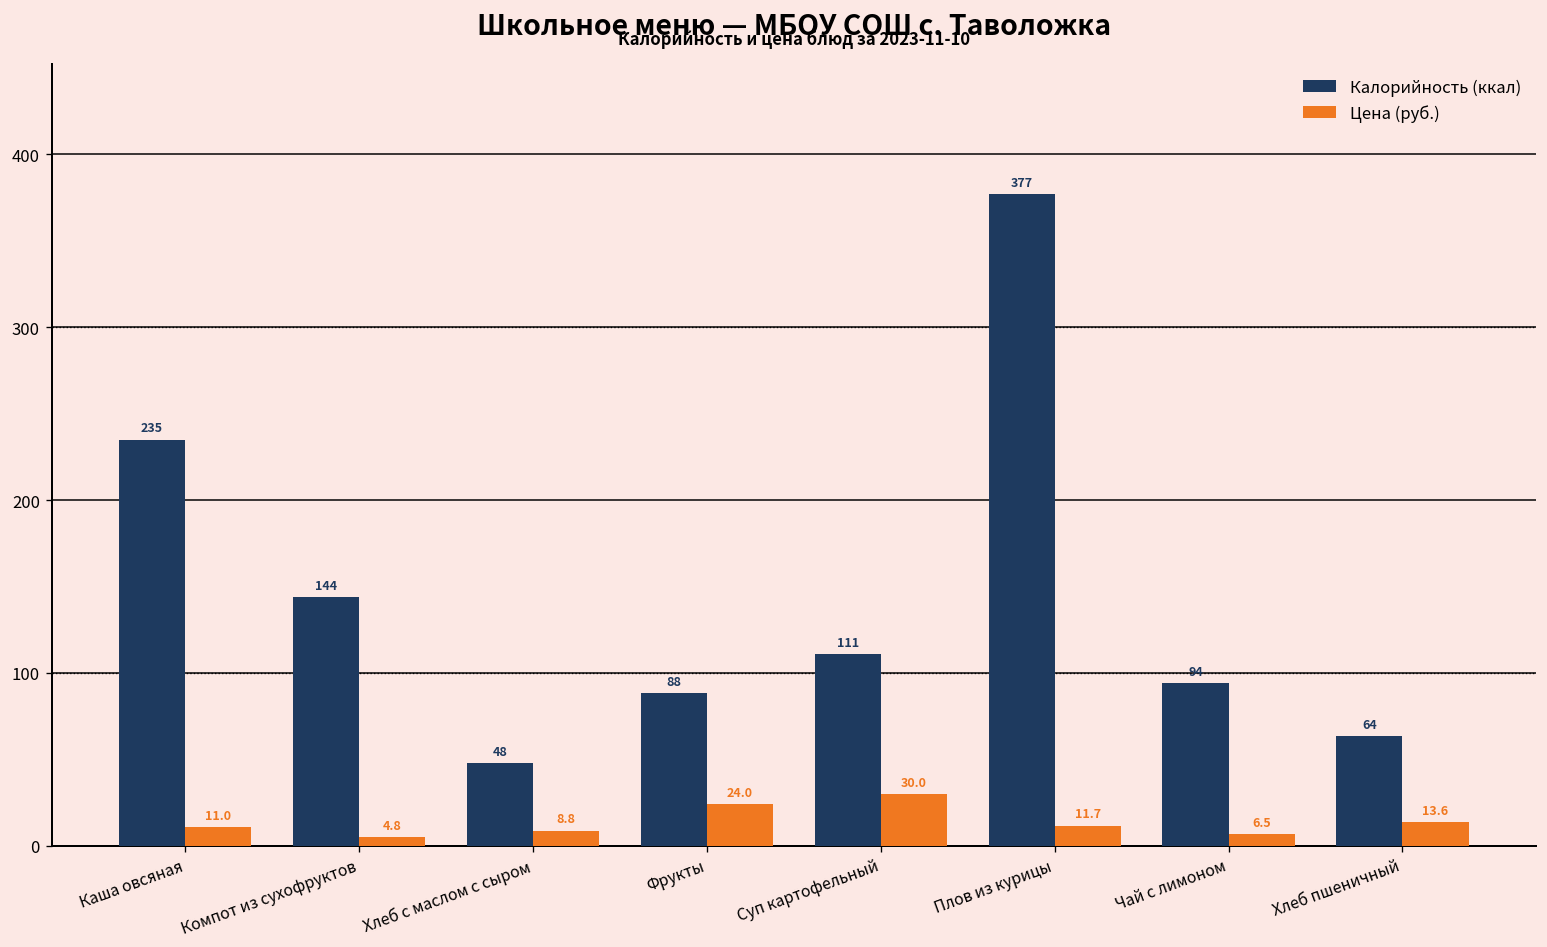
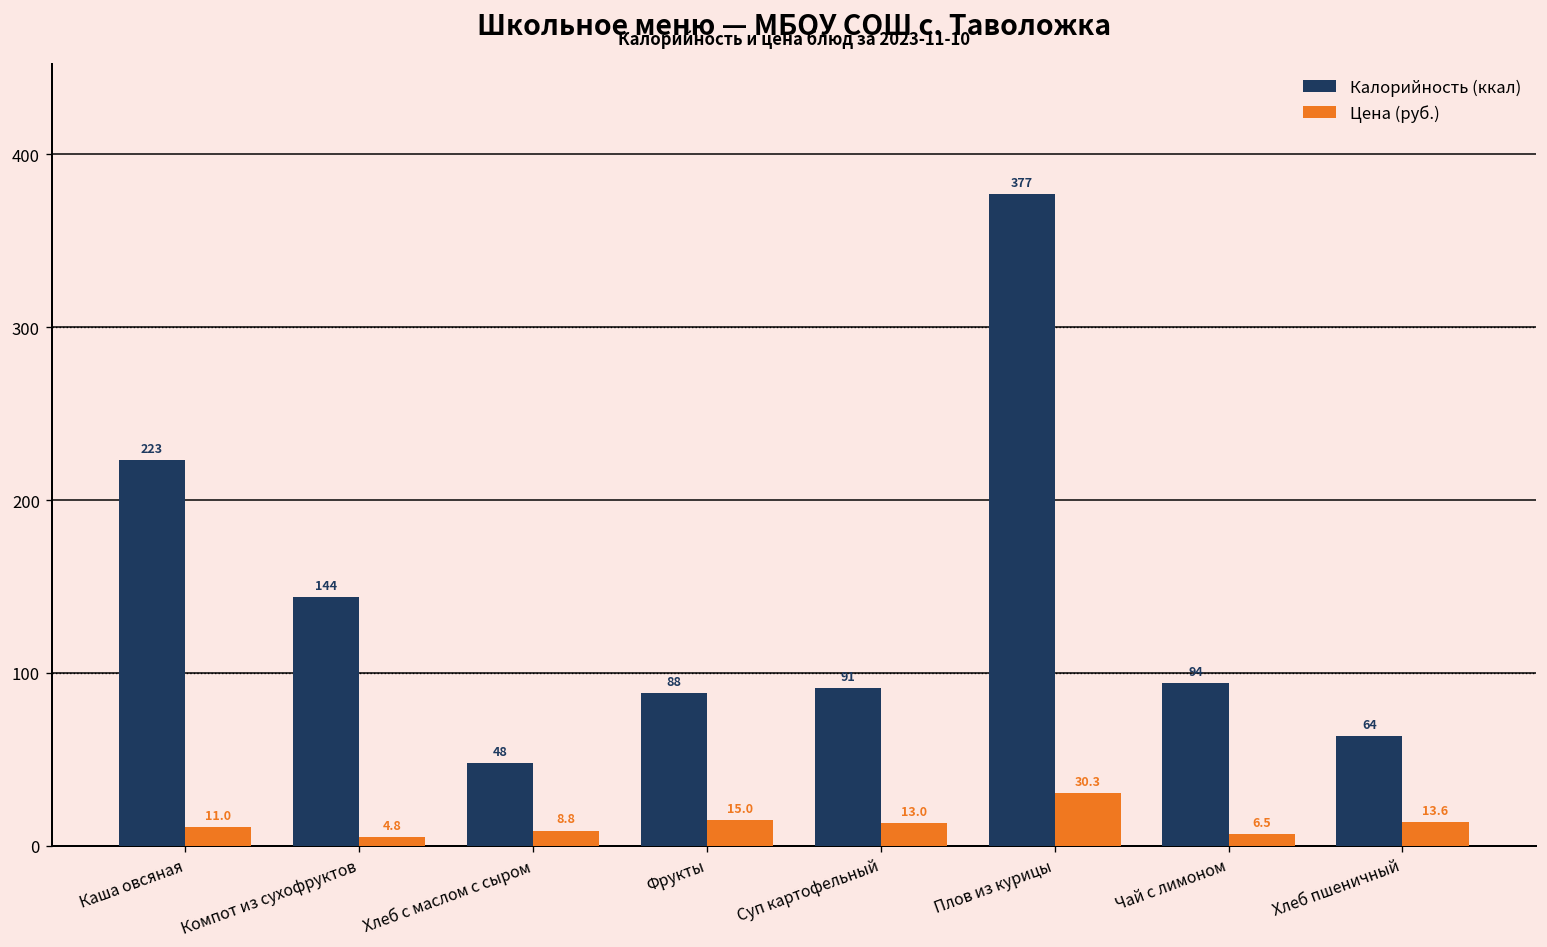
Калорийность (ккал), Каша овсяная: 235 -> 223
Цена (руб.), Фрукты: 24.0 -> 15.0
Калорийность (ккал), Суп картофельный: 111 -> 91
Цена (руб.), Суп картофельный: 30.0 -> 13.0
Цена (руб.), Плов из курицы: 11.7 -> 30.3
